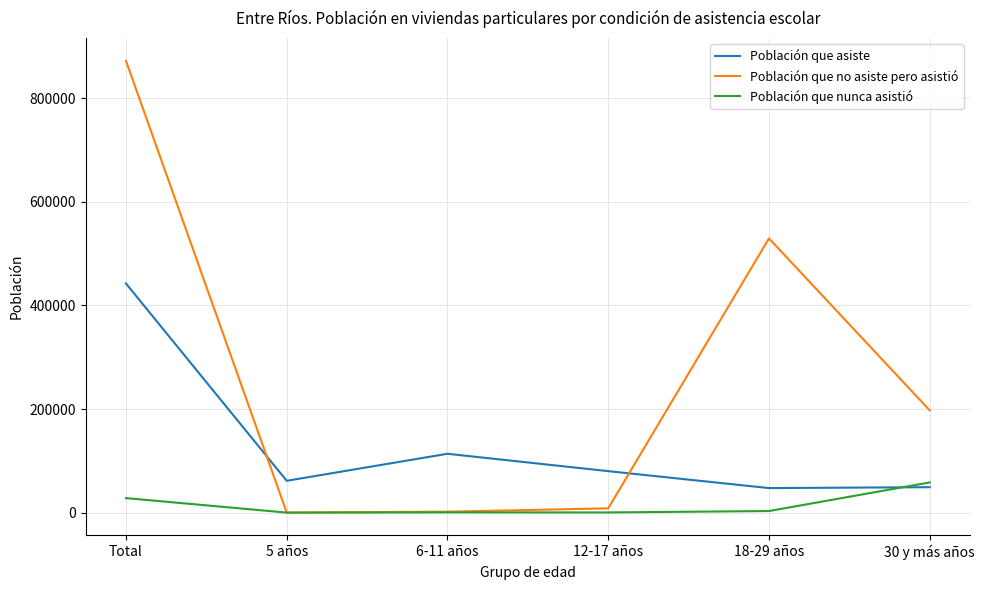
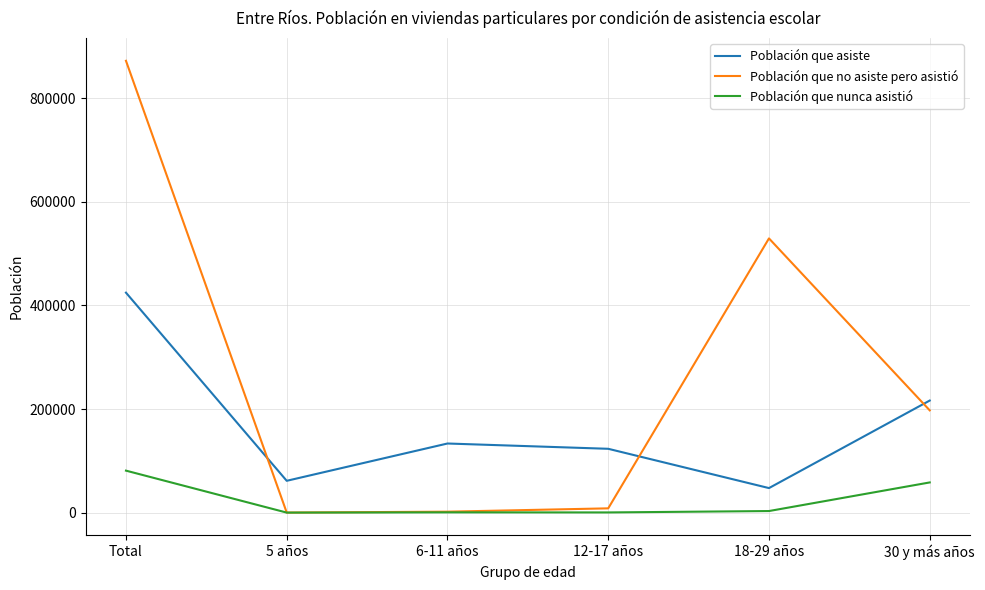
Población que asiste, Total: 440000 -> 420000
Población que nunca asistió, Total: 30000 -> 80000
Población que asiste, 6-11 años: 110000 -> 130000
Población que asiste, 12-17 años: 80000 -> 120000
Población que asiste, 30 y más años: 50000 -> 220000
